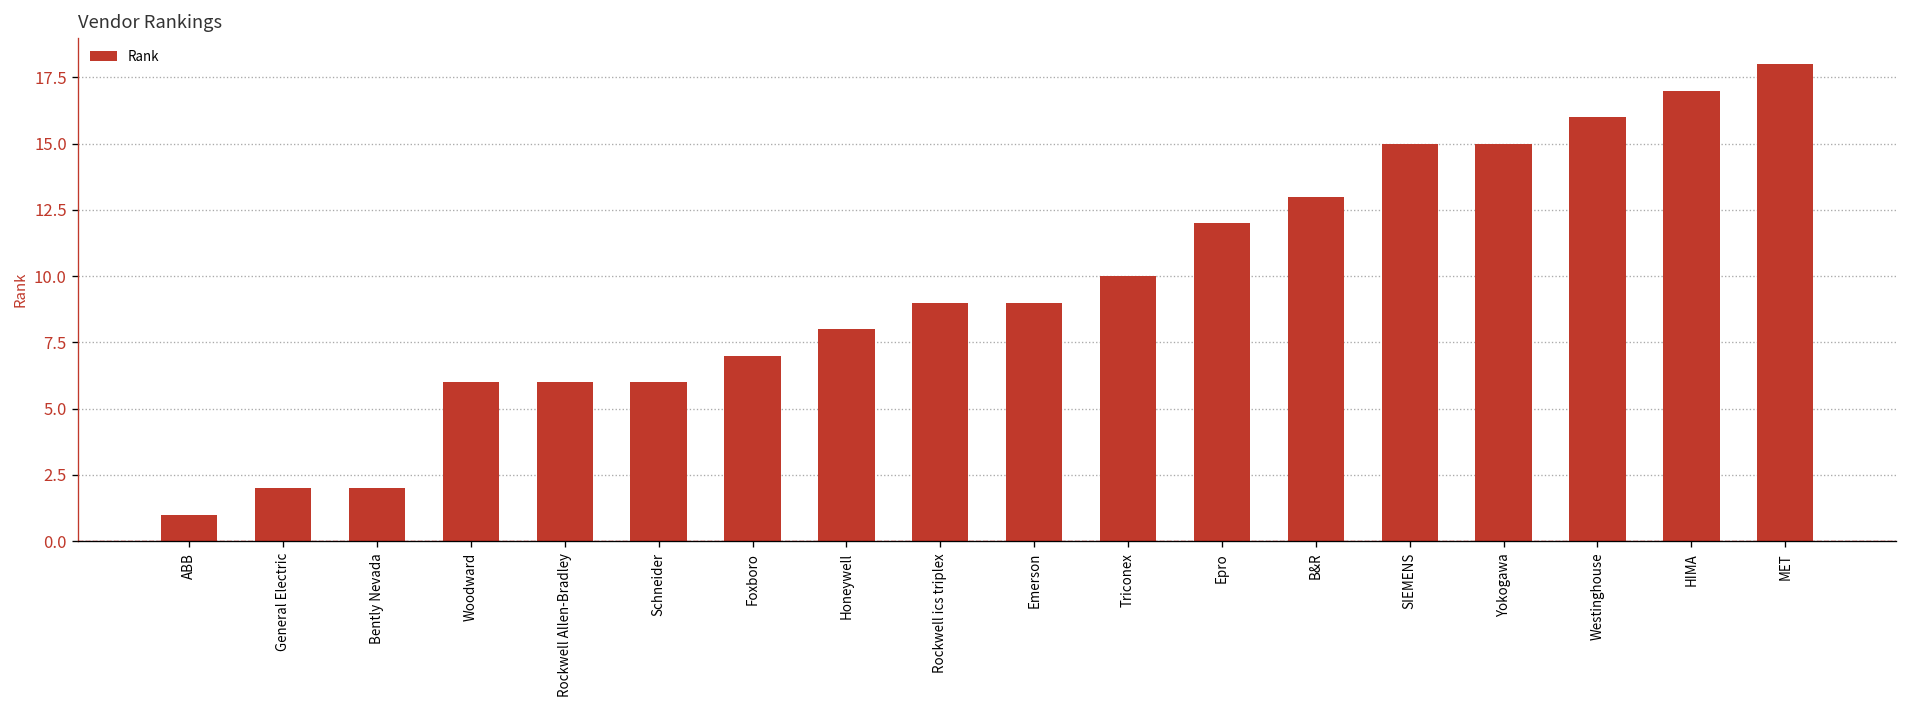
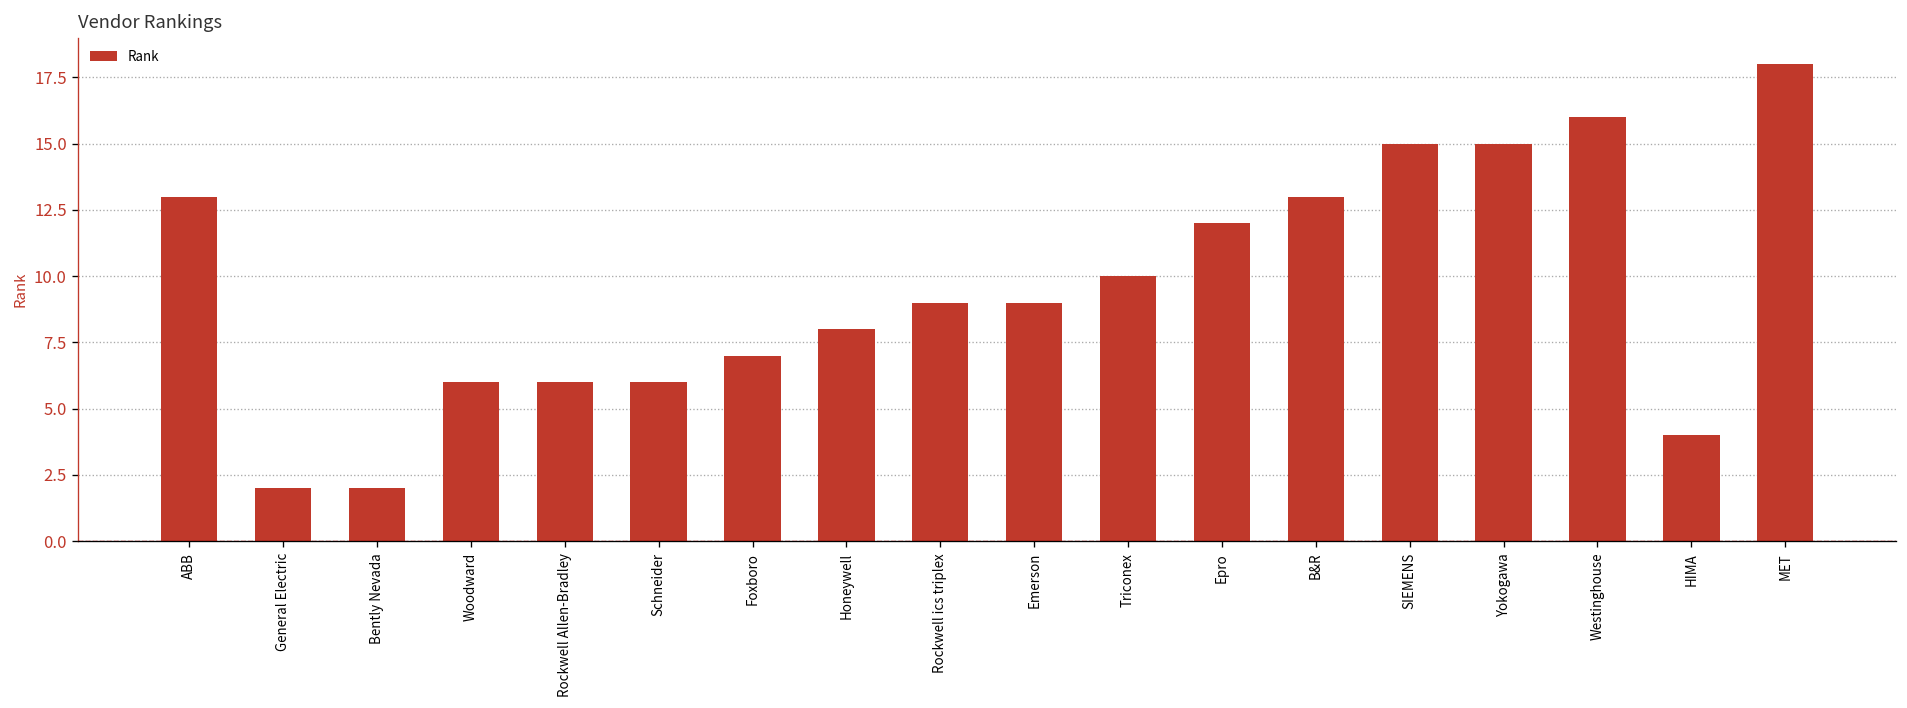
ABB: 1 -> 13
HIMA: 17 -> 4
